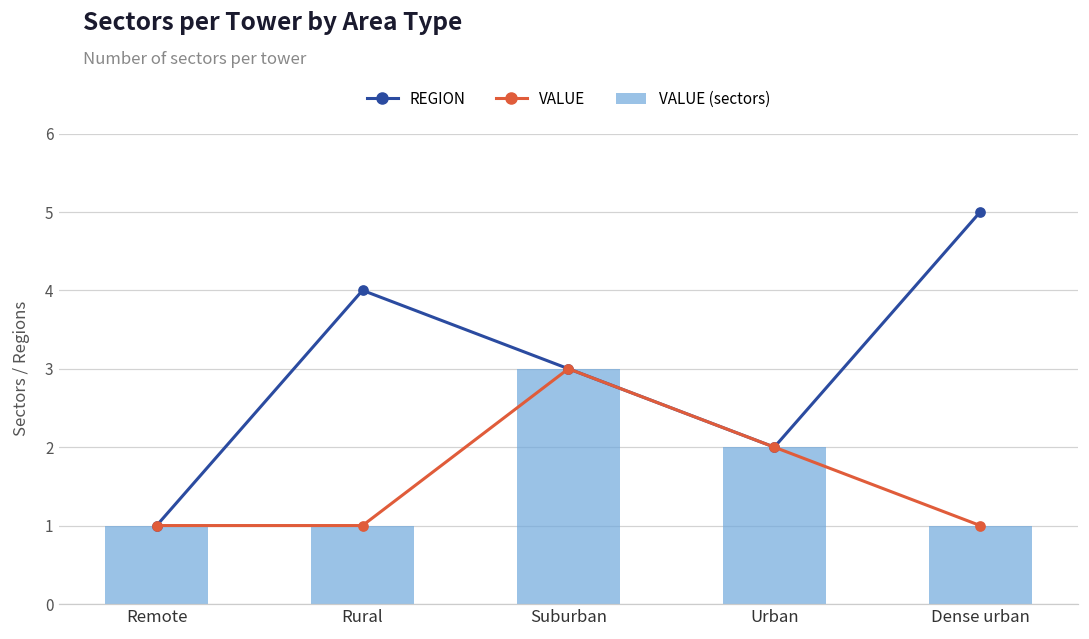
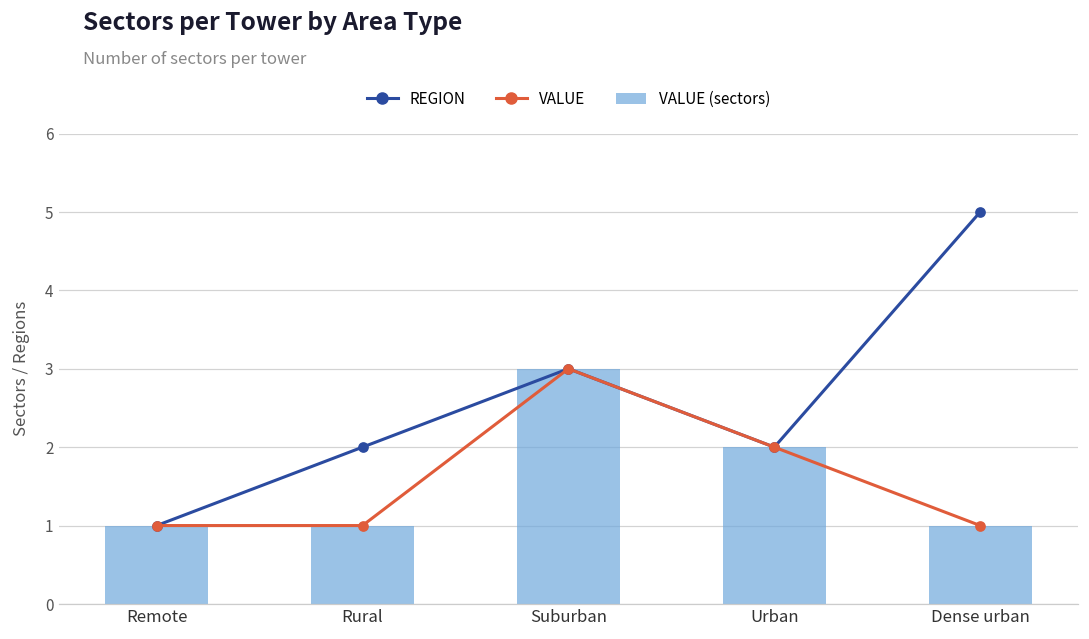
REGION, Rural: 4 -> 2
